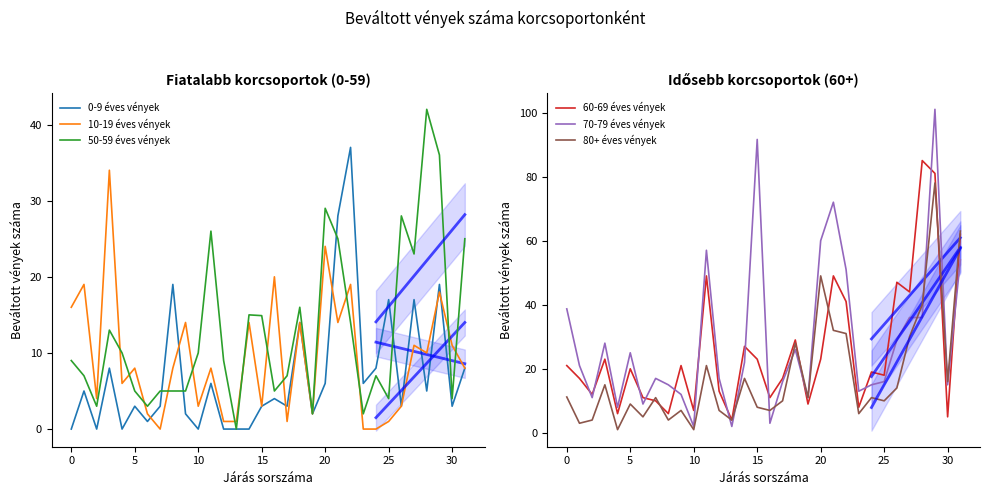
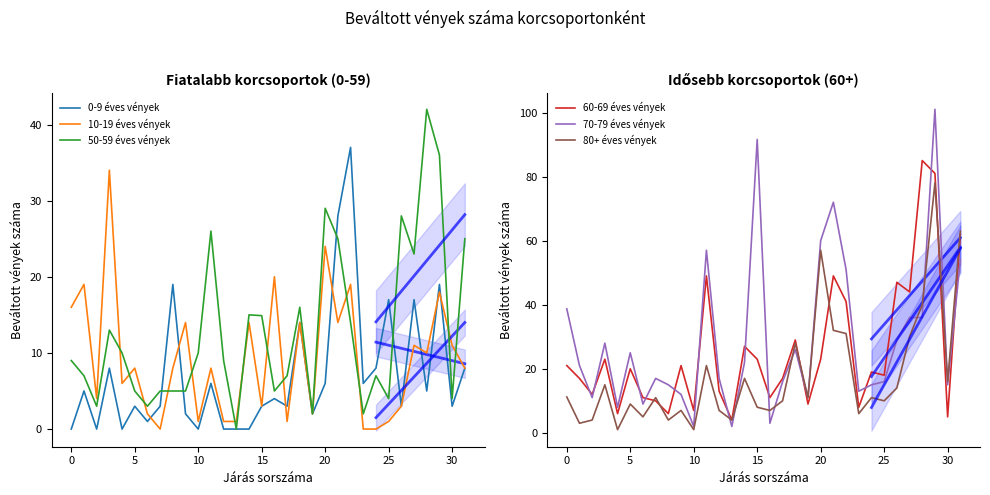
Fiatalabb korcsoportok (0-59), 10-19 éves vények, 10: 3 -> 1
Idősebb korcsoportok (60+), 80+ éves vények, 20: 49 -> 57
